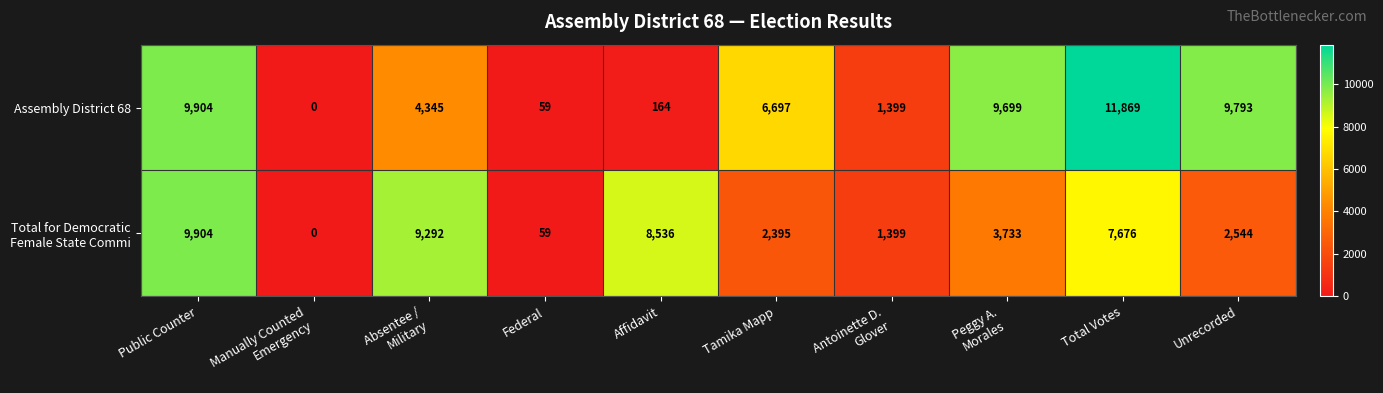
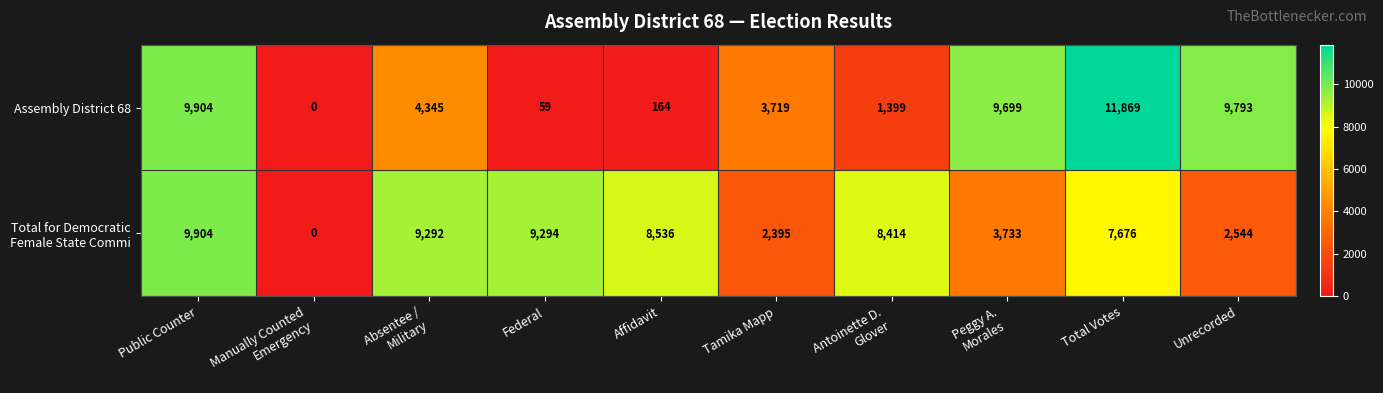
Assembly District 68, Tamika Mapp: 6,697 -> 3,719
Total for Democratic Female State Commi, Federal: 59 -> 9,294
Total for Democratic Female State Commi, Antoinette D. Glover: 1,399 -> 8,414
